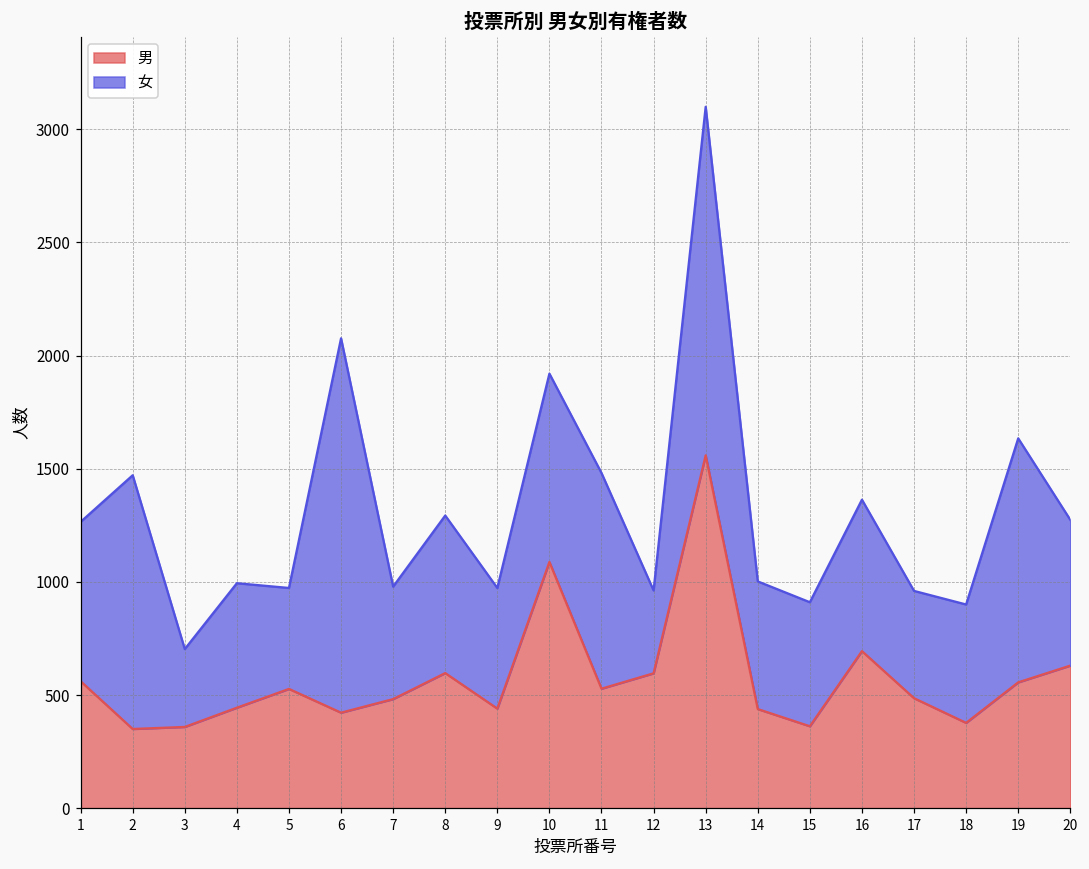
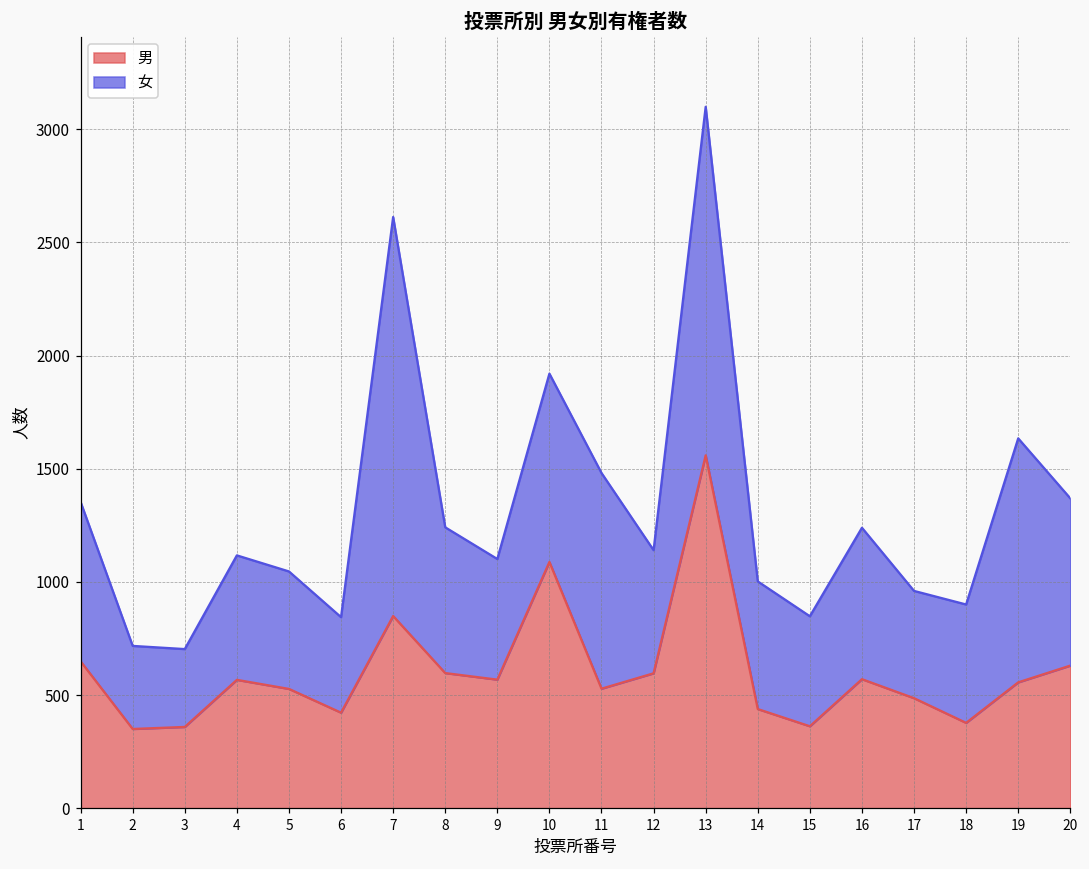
男, 1: 560 -> 650
女, 2: 1120 -> 370
男, 4: 440 -> 570
女, 5: 450 -> 520
女, 6: 1650 -> 420
男, 7: 480 -> 850
女, 7: 500 -> 1760
女, 8: 700 -> 640
男, 9: 440 -> 570
女, 12: 370 -> 540
女, 15: 550 -> 490
男, 16: 690 -> 570
女, 20: 640 -> 740
